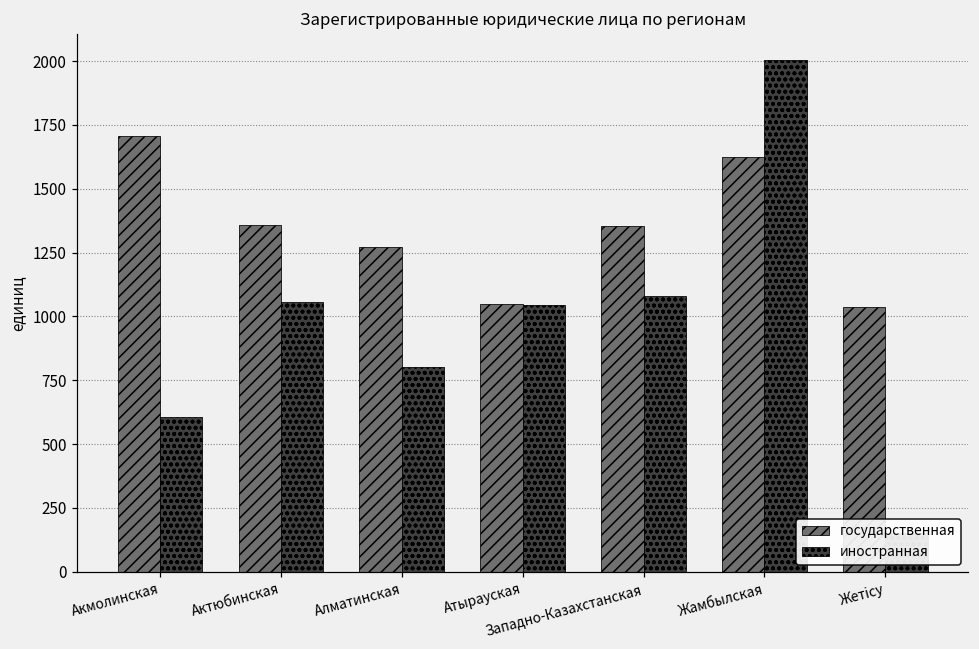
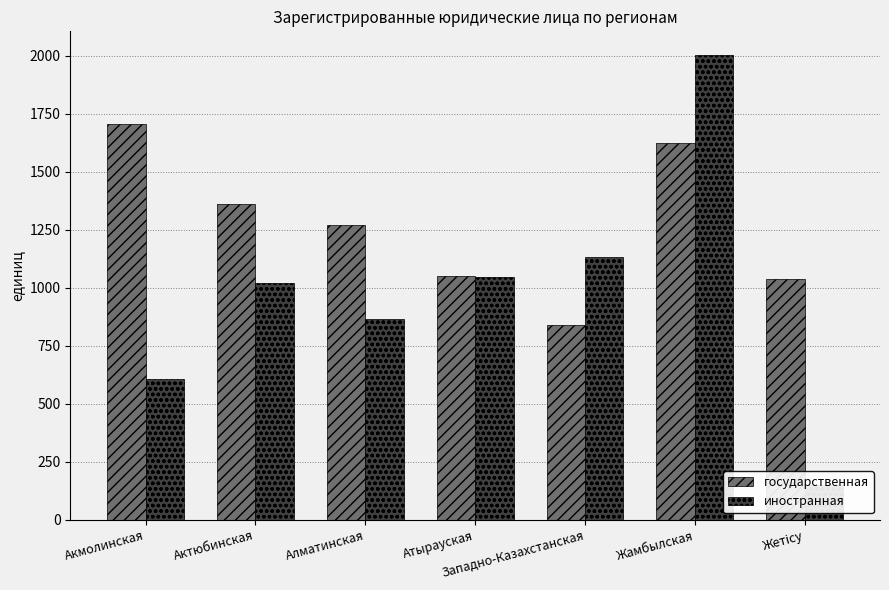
иностранная, Актюбинская: 1060 -> 1020
иностранная, Алматинская: 800 -> 860
государственная, Западно-Казахстанская: 1350 -> 840
иностранная, Западно-Казахстанская: 1080 -> 1130
